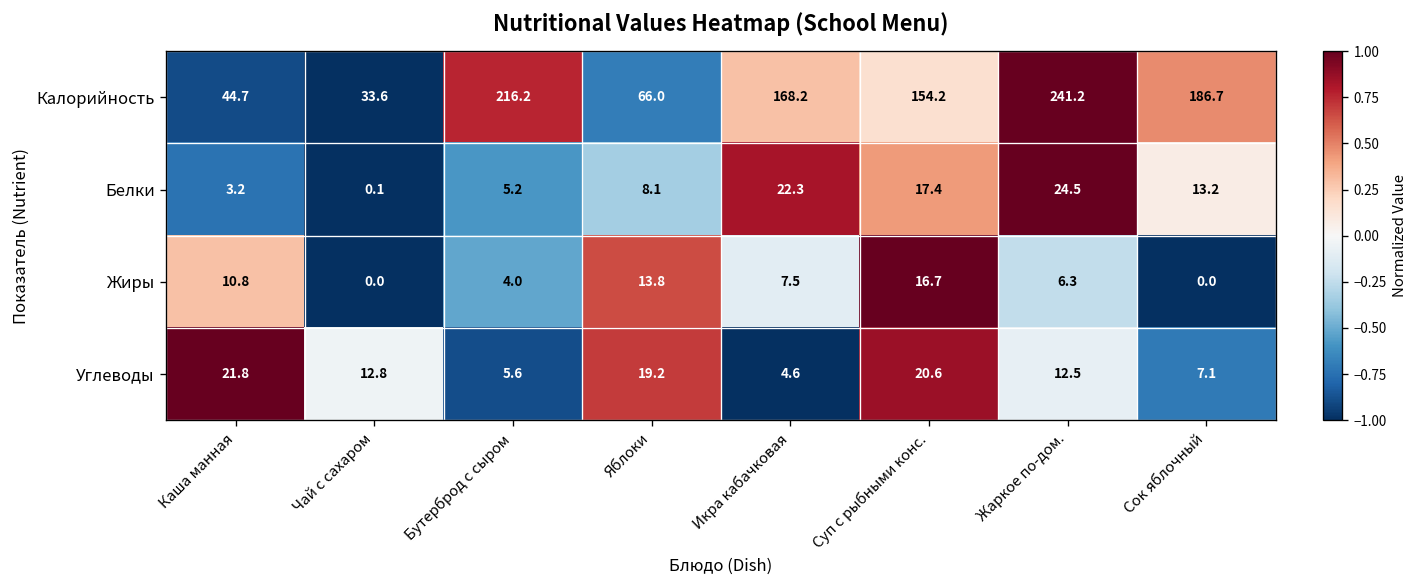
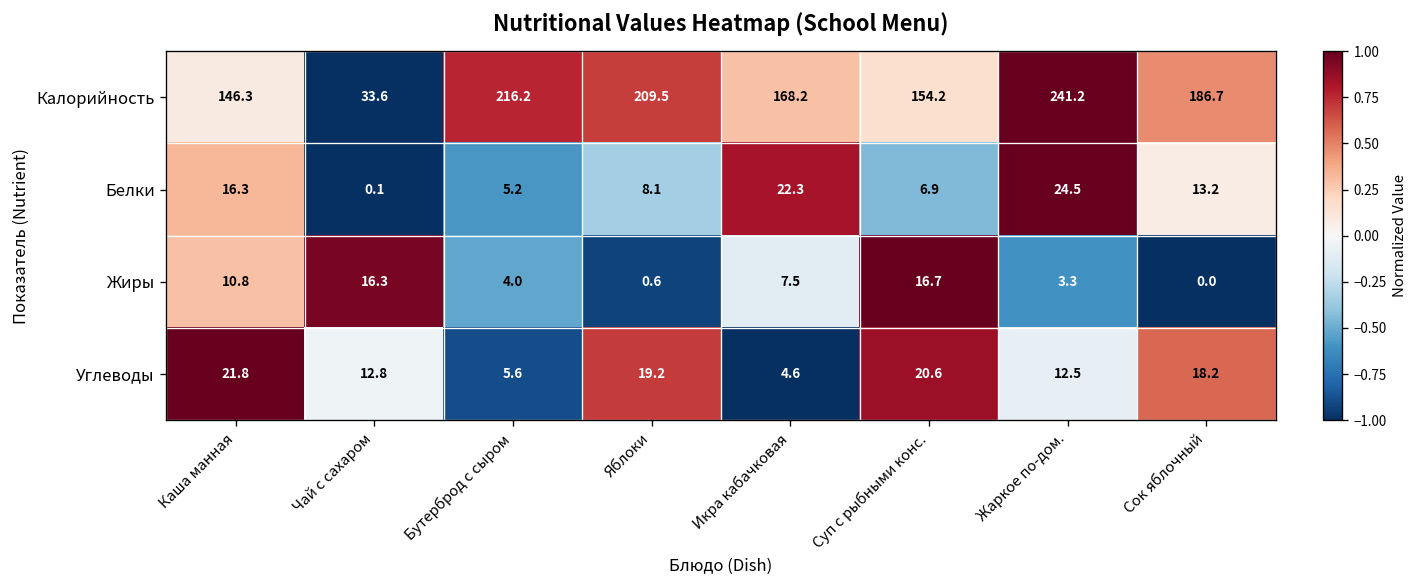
Калорийность, Каша манная: 44.7 -> 146.3
Калорийность, Яблоки: 66.0 -> 209.5
Белки, Каша манная: 3.2 -> 16.3
Белки, Суп с рыбными конс.: 17.4 -> 6.9
Жиры, Чай с сахаром: 0.0 -> 16.3
Жиры, Яблоки: 13.8 -> 0.6
Жиры, Жаркое по-дом.: 6.3 -> 3.3
Углеводы, Сок яблочный: 7.1 -> 18.2
